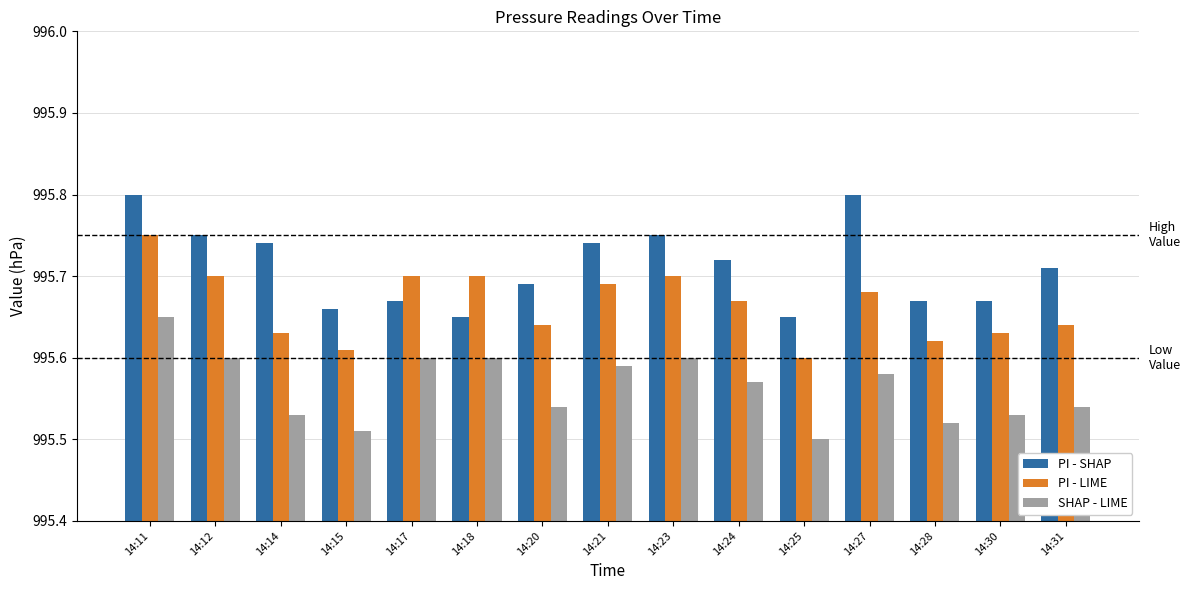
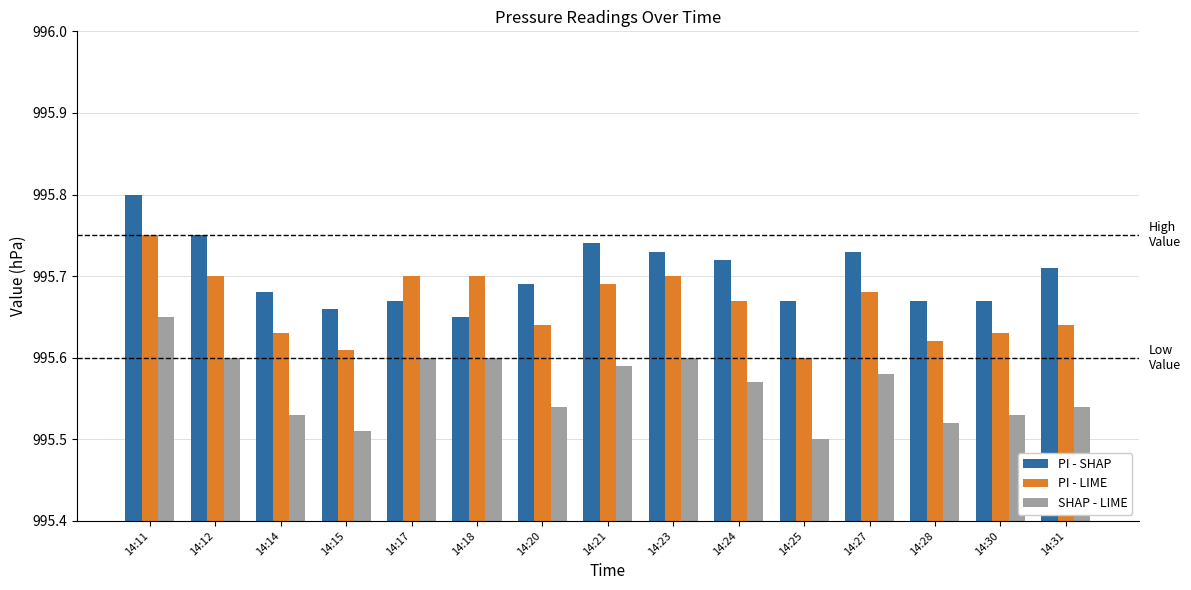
PI - SHAP, 14:14: 995.74 -> 995.68
PI - SHAP, 14:23: 995.75 -> 995.73
PI - SHAP, 14:25: 995.65 -> 995.67
PI - SHAP, 14:27: 995.80 -> 995.73
